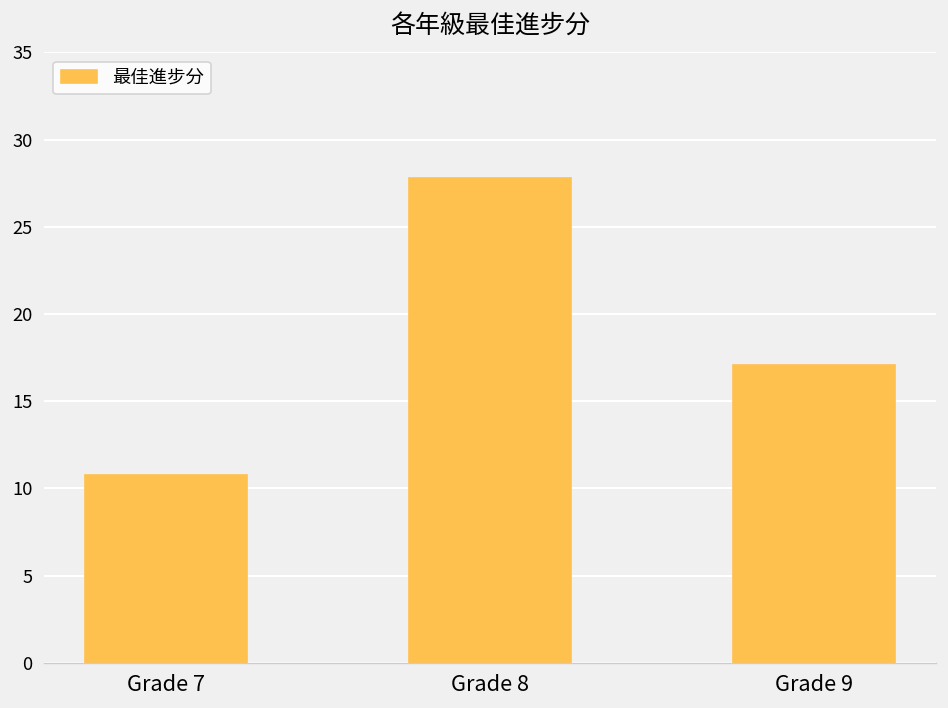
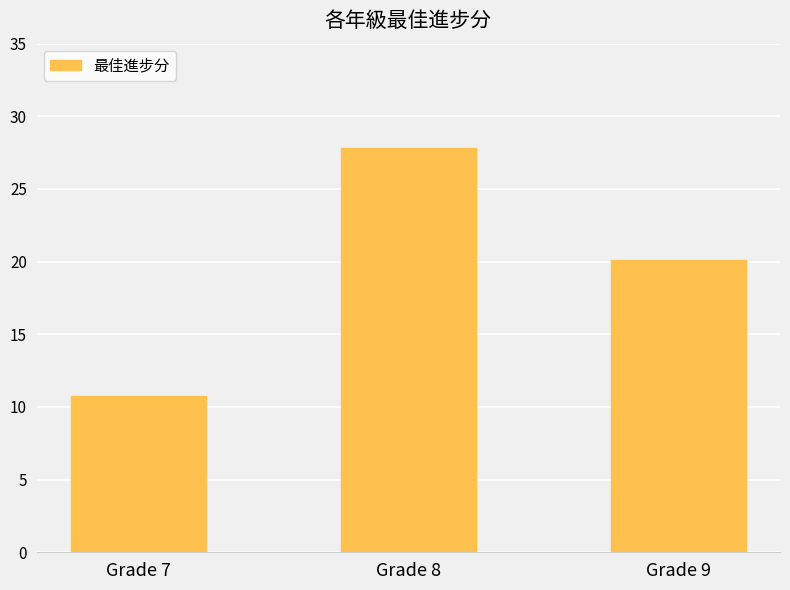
Grade 9: 17.1 -> 20.1
